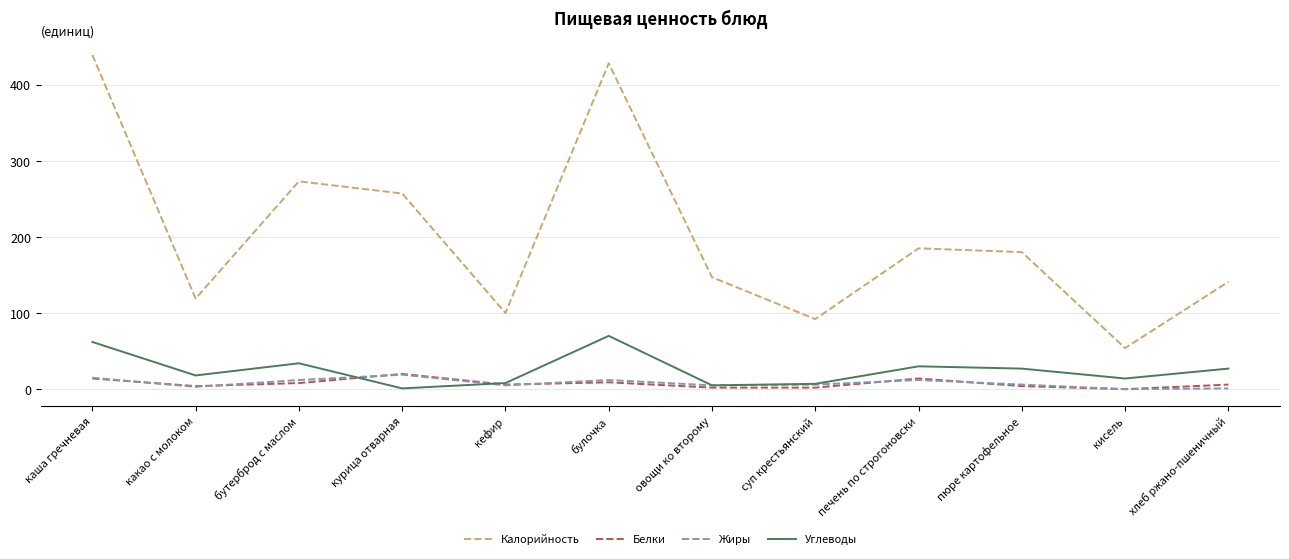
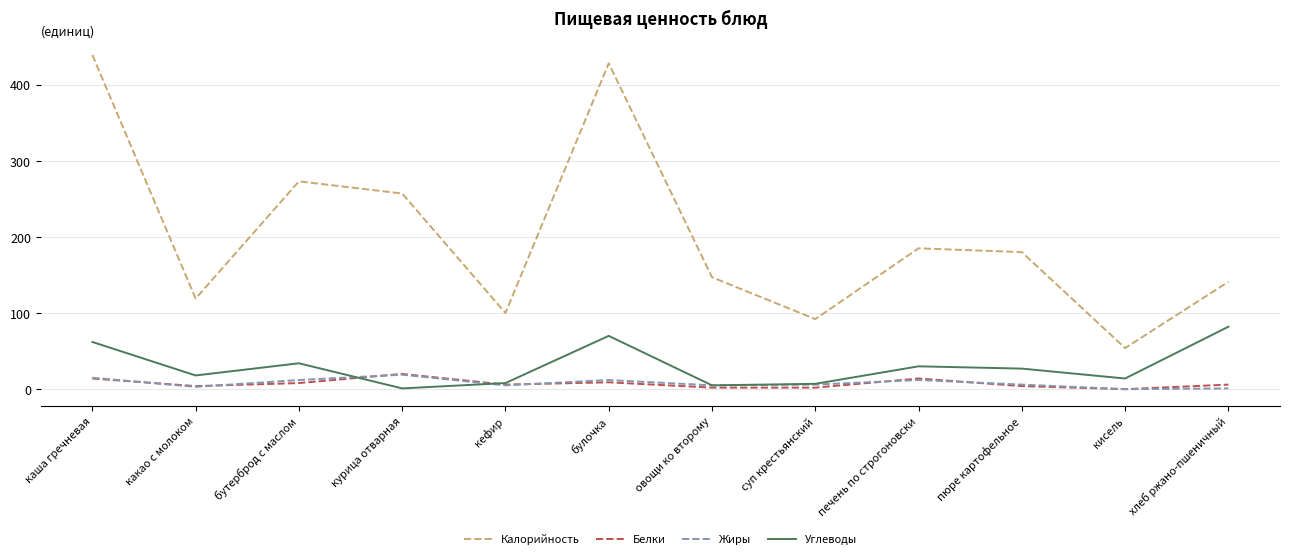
Углеводы, хлеб ржано-пшеничный: 30 -> 80
